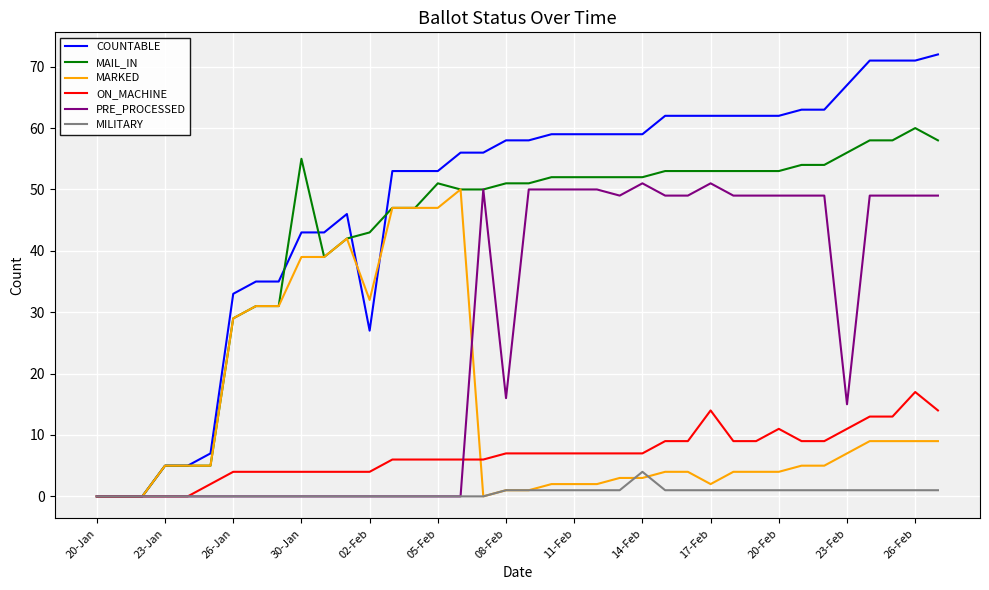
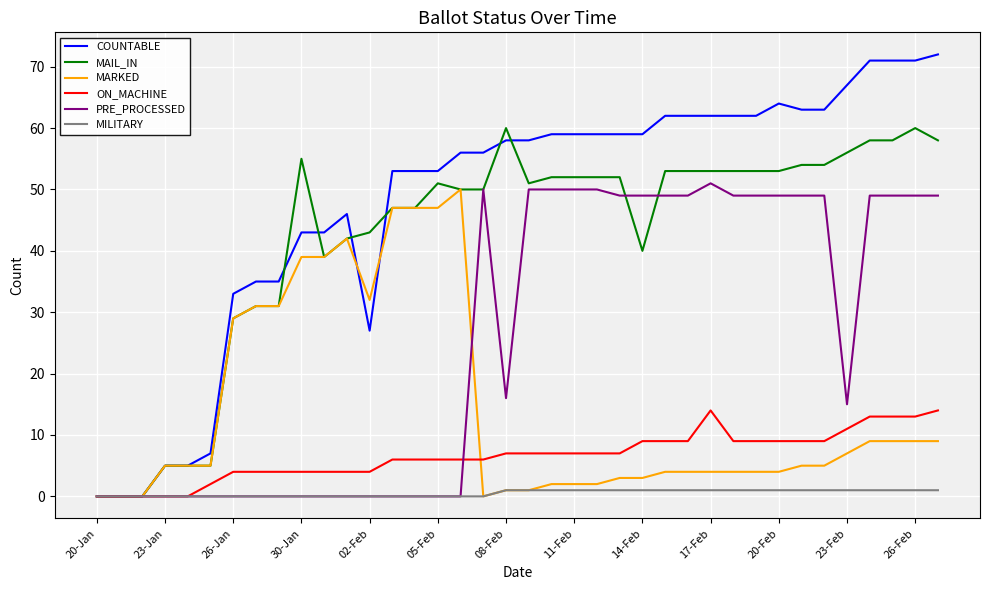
MAIL_IN, 08-Feb: 51 -> 60
MAIL_IN, 14-Feb: 52 -> 40
ON_MACHINE, 14-Feb: 7 -> 9
PRE_PROCESSED, 14-Feb: 51 -> 49
MILITARY, 14-Feb: 4 -> 1
MARKED, 17-Feb: 2 -> 4
COUNTABLE, 20-Feb: 62 -> 64
ON_MACHINE, 20-Feb: 11 -> 9
ON_MACHINE, 26-Feb: 17 -> 13
